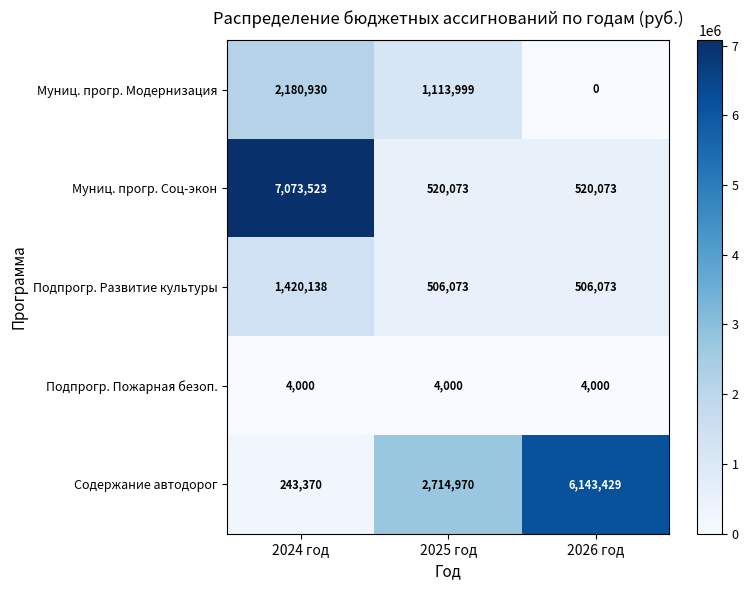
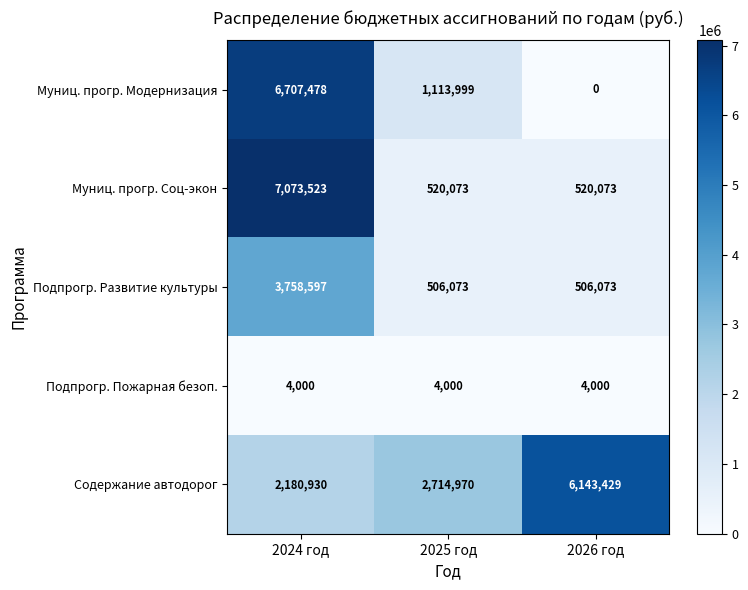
Муниц. прогр. Модернизация, 2024 год: 2,180,930 -> 6,707,478
Подпрогр. Развитие культуры, 2024 год: 1,420,138 -> 3,758,597
Содержание автодорог, 2024 год: 243,370 -> 2,180,930
